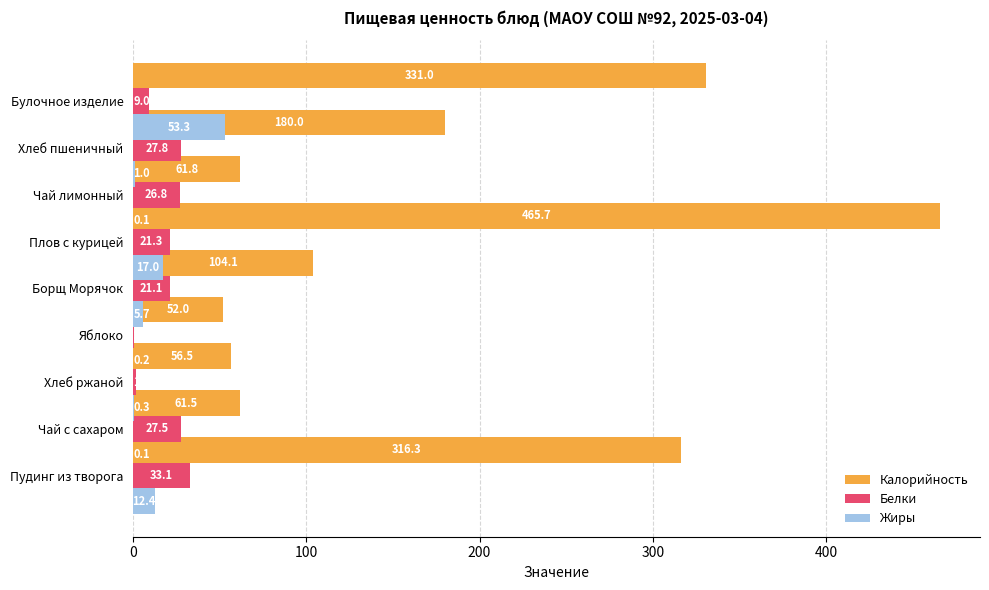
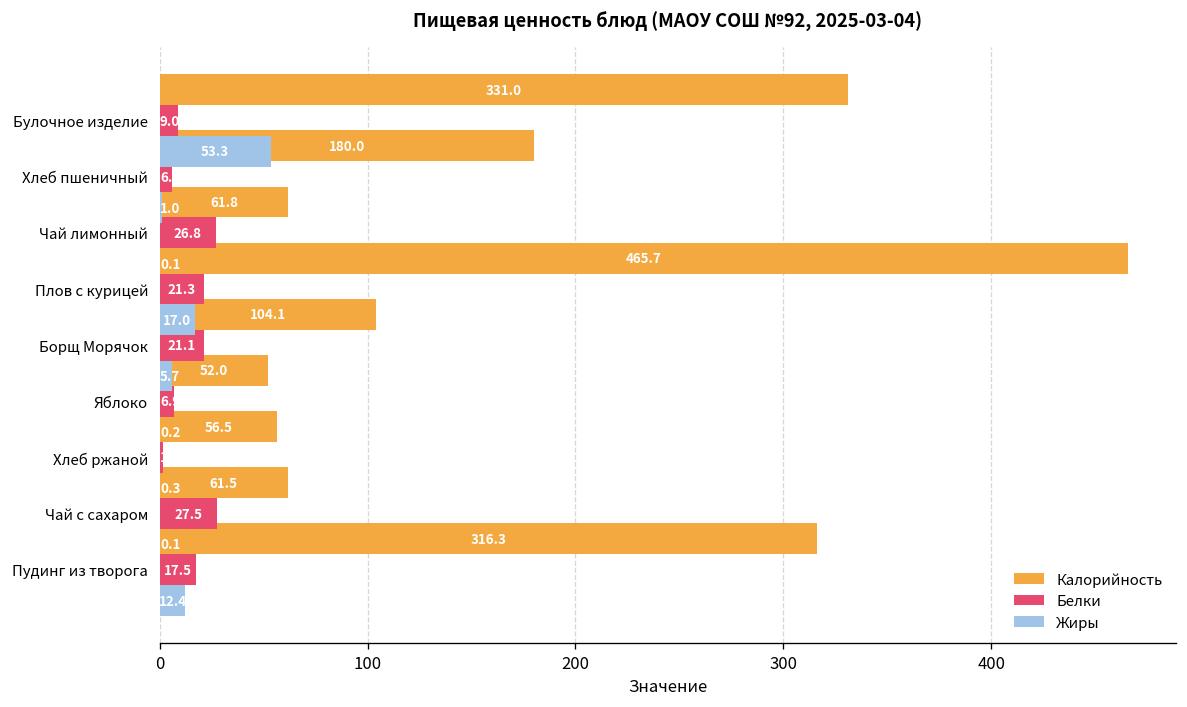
Белки, Хлеб пшеничный: 27.8 -> 6.0
Белки, Яблоко: 0 -> 7
Белки, Пудинг из творога: 33.1 -> 17.5
